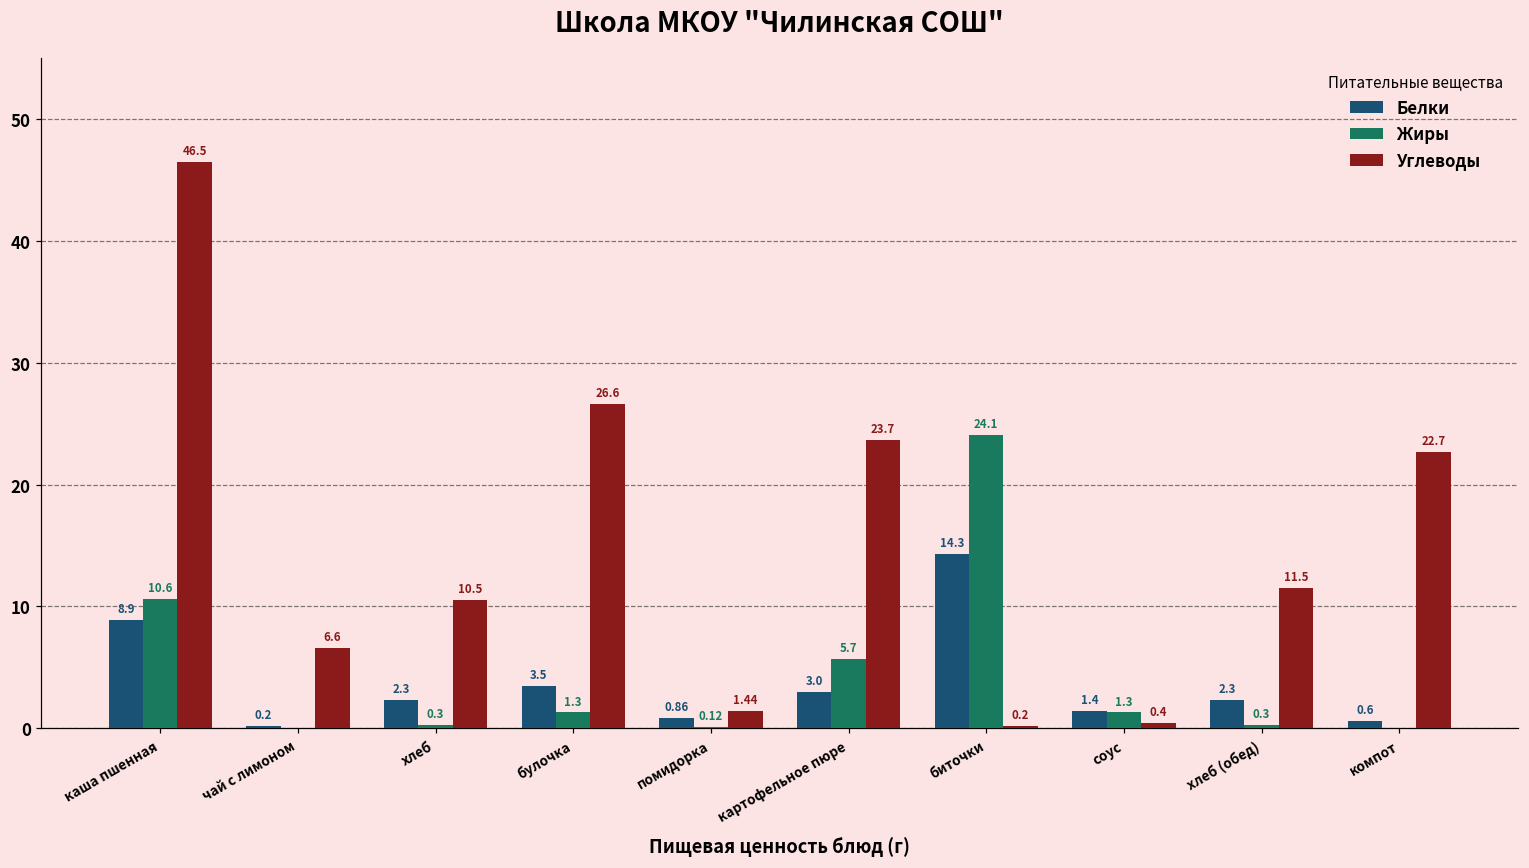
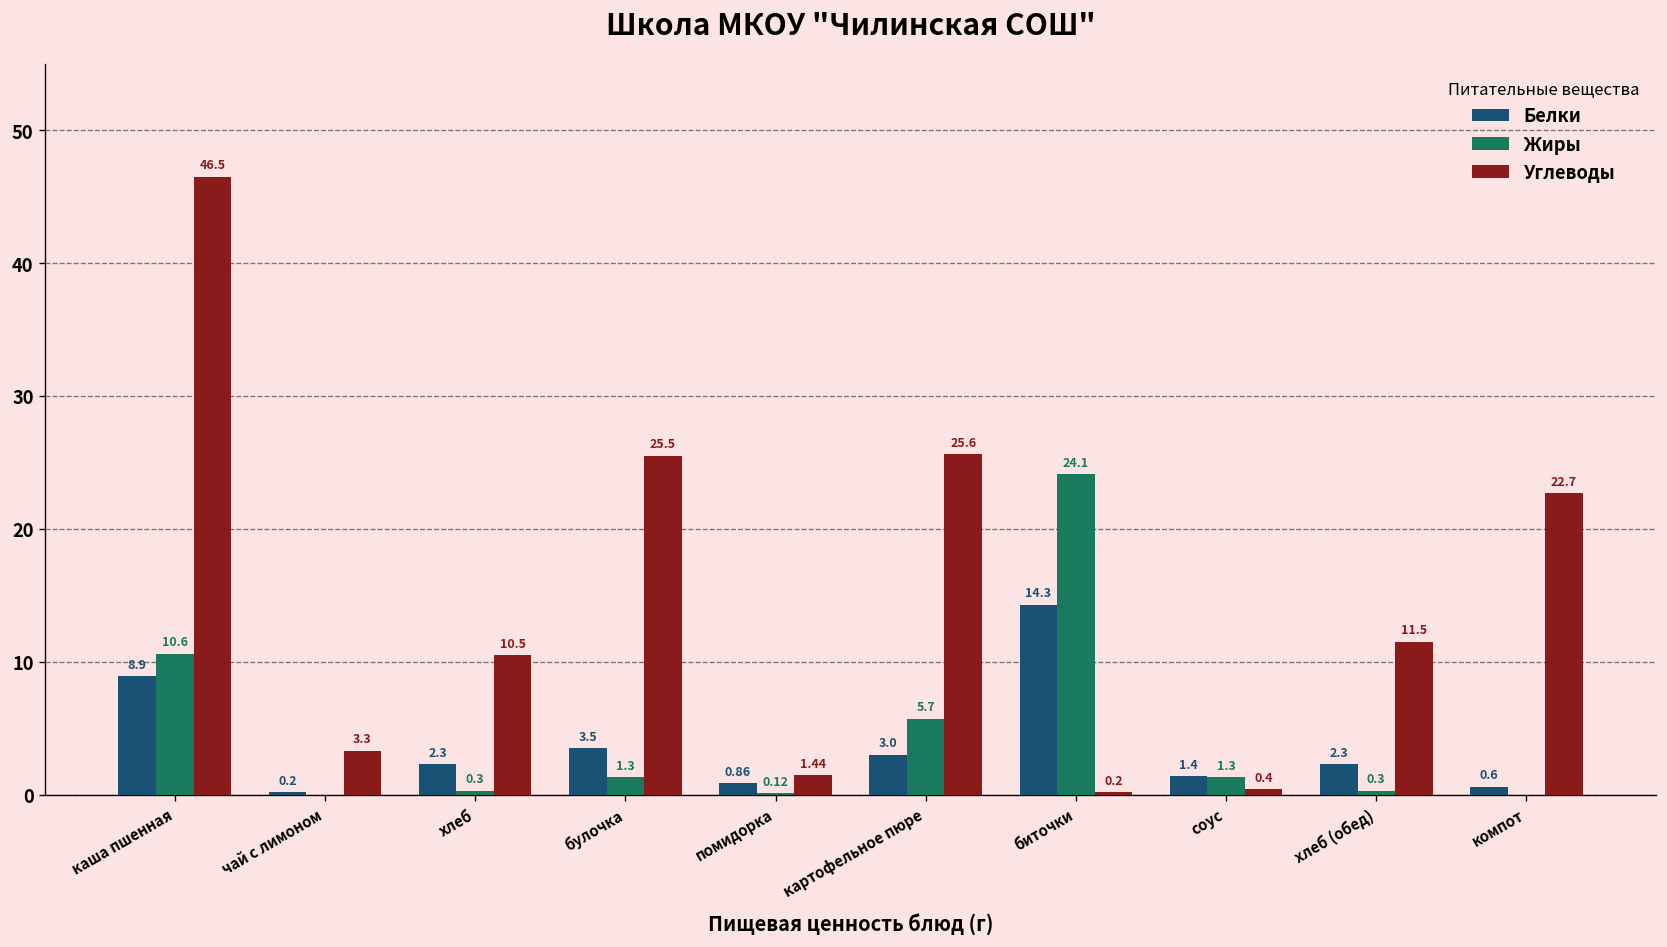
Углеводы, чай с лимоном: 6.6 -> 3.3
Углеводы, булочка: 26.6 -> 25.5
Углеводы, картофельное пюре: 23.7 -> 25.6
